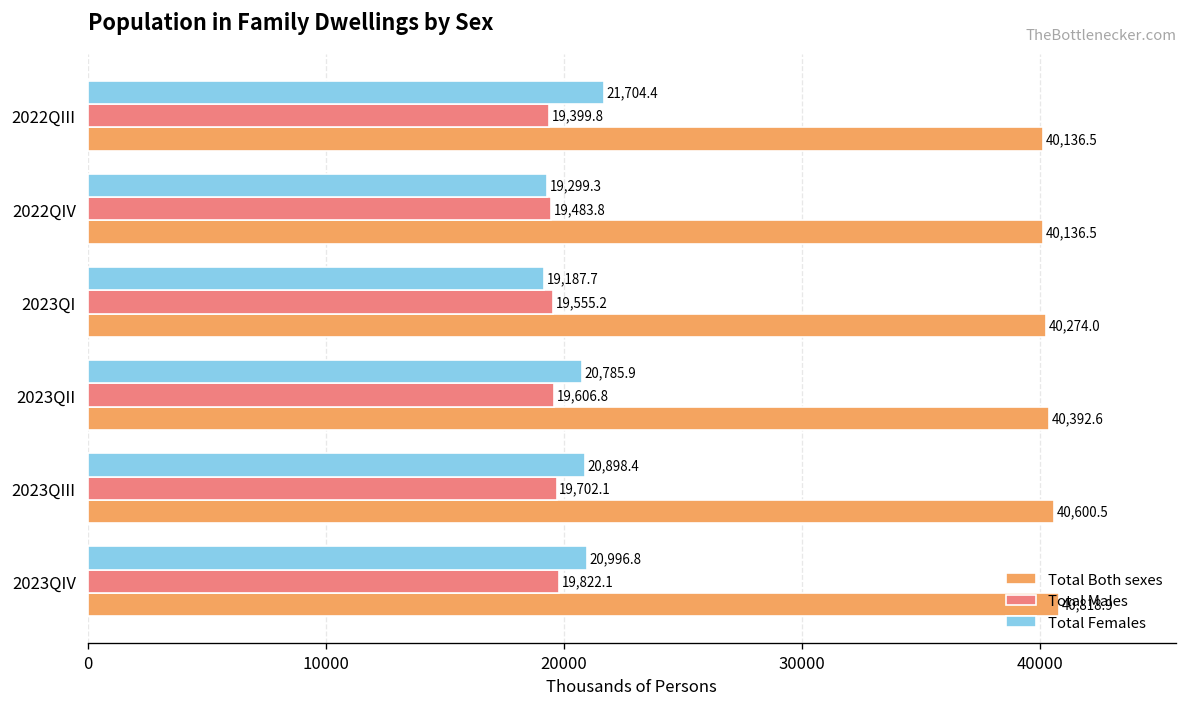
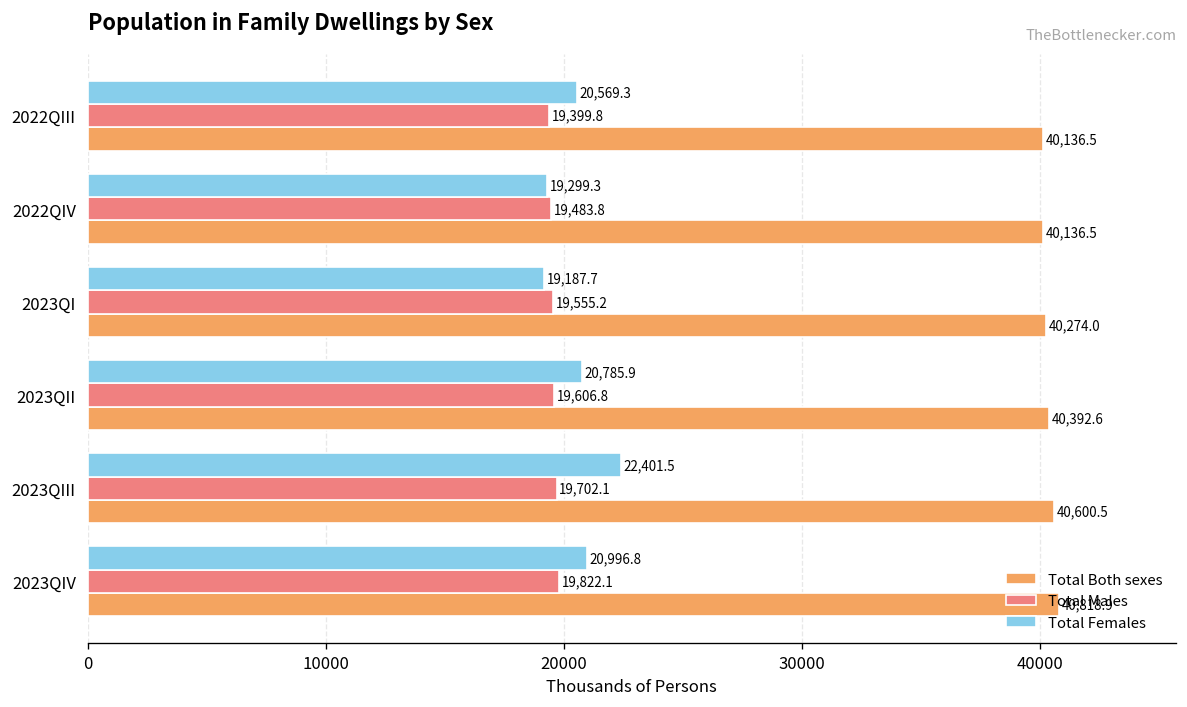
Total Females, 2022QIII: 21,704.4 -> 20,569.3
Total Females, 2023QIII: 20,898.4 -> 22,401.5
